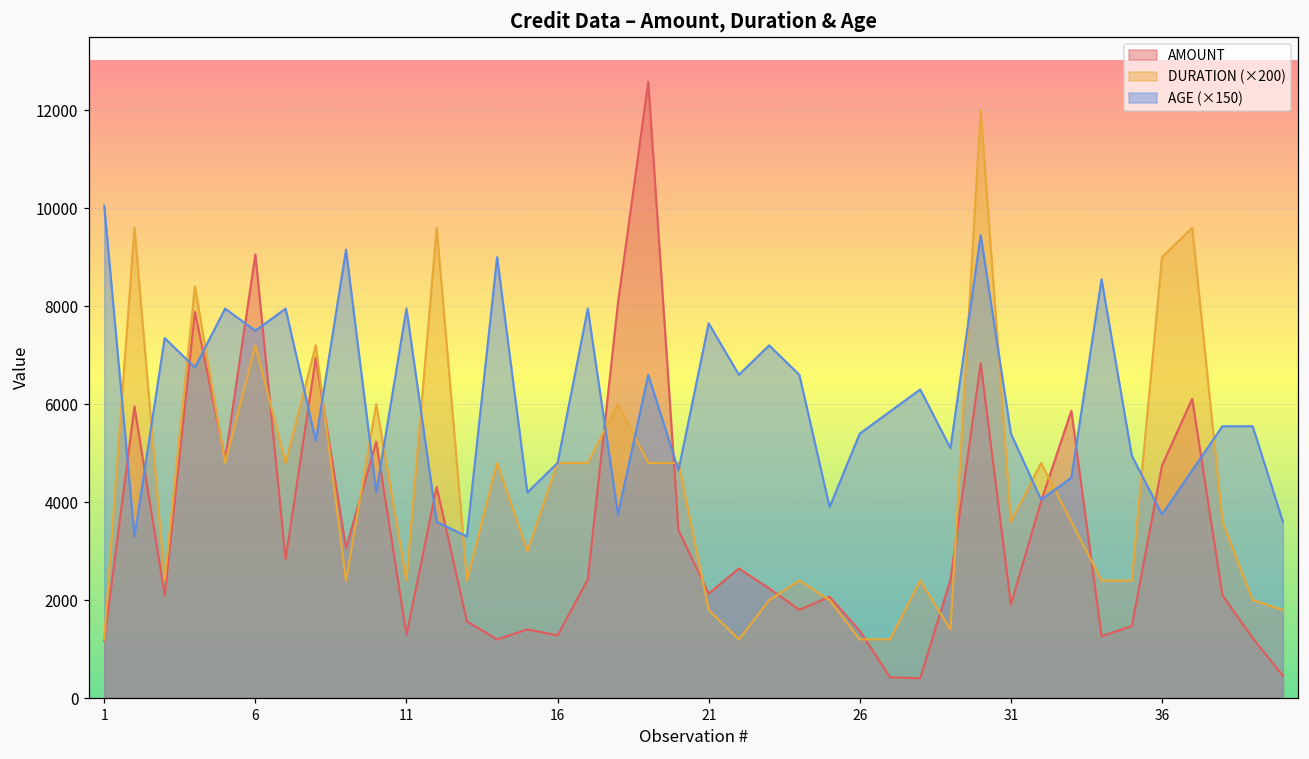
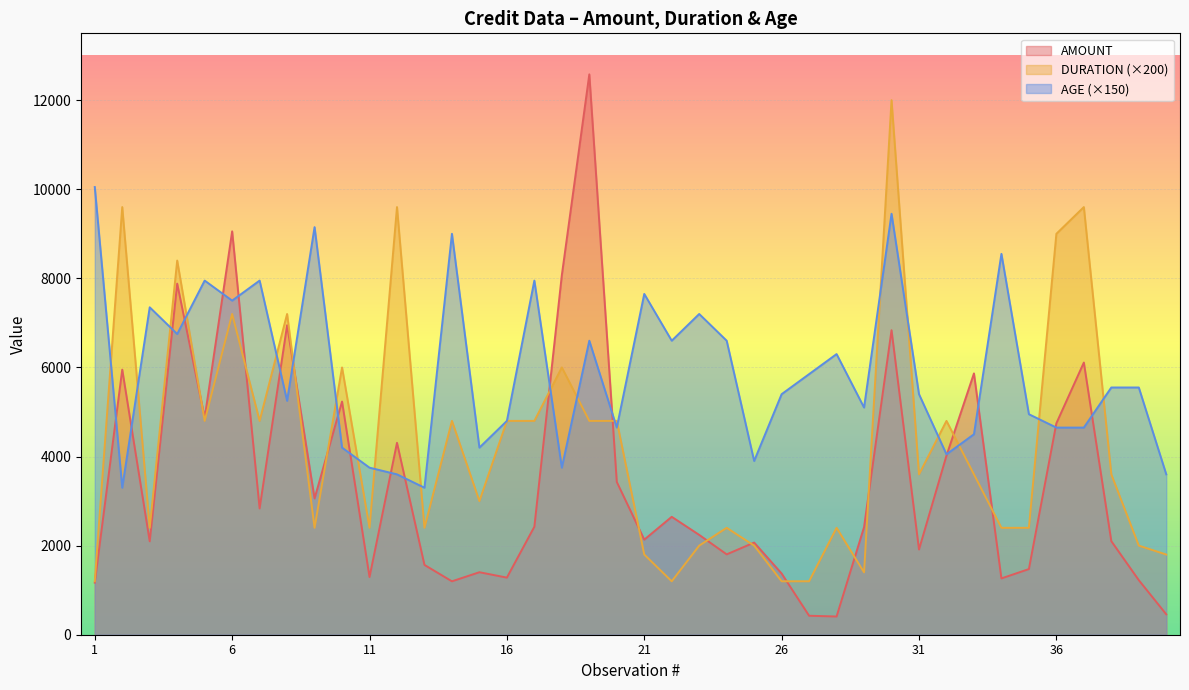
AGE (×150), 11: 8000 -> 3800
AGE (×150), 36: 3800 -> 4700
